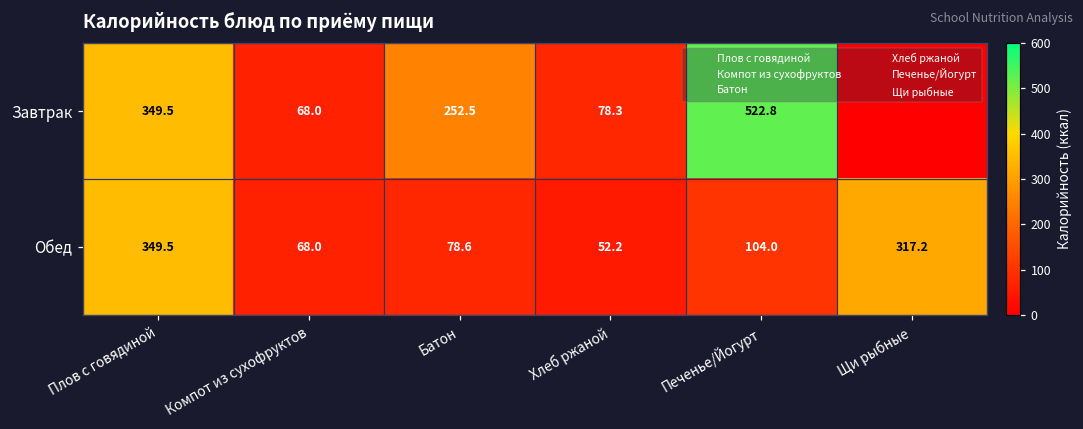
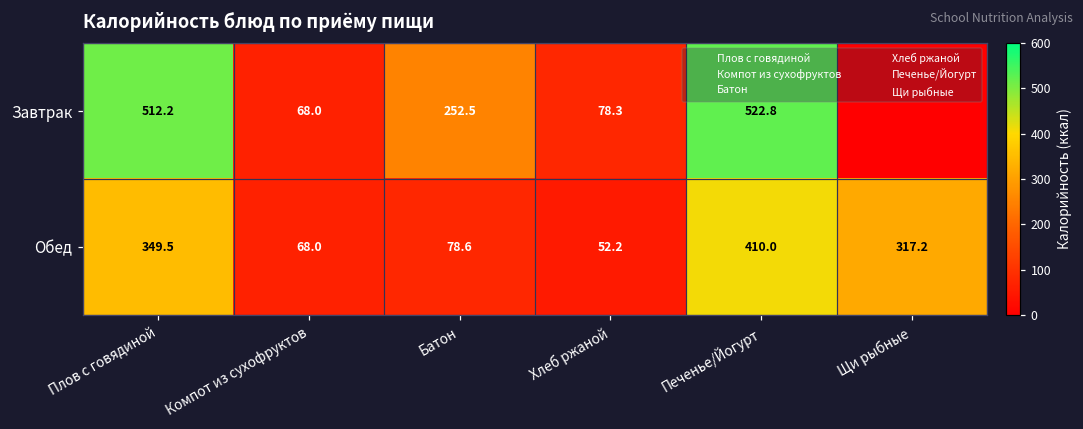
Завтрак, Плов с говядиной: 349.5 -> 512.2
Обед, Печенье/Йогурт: 104.0 -> 410.0
